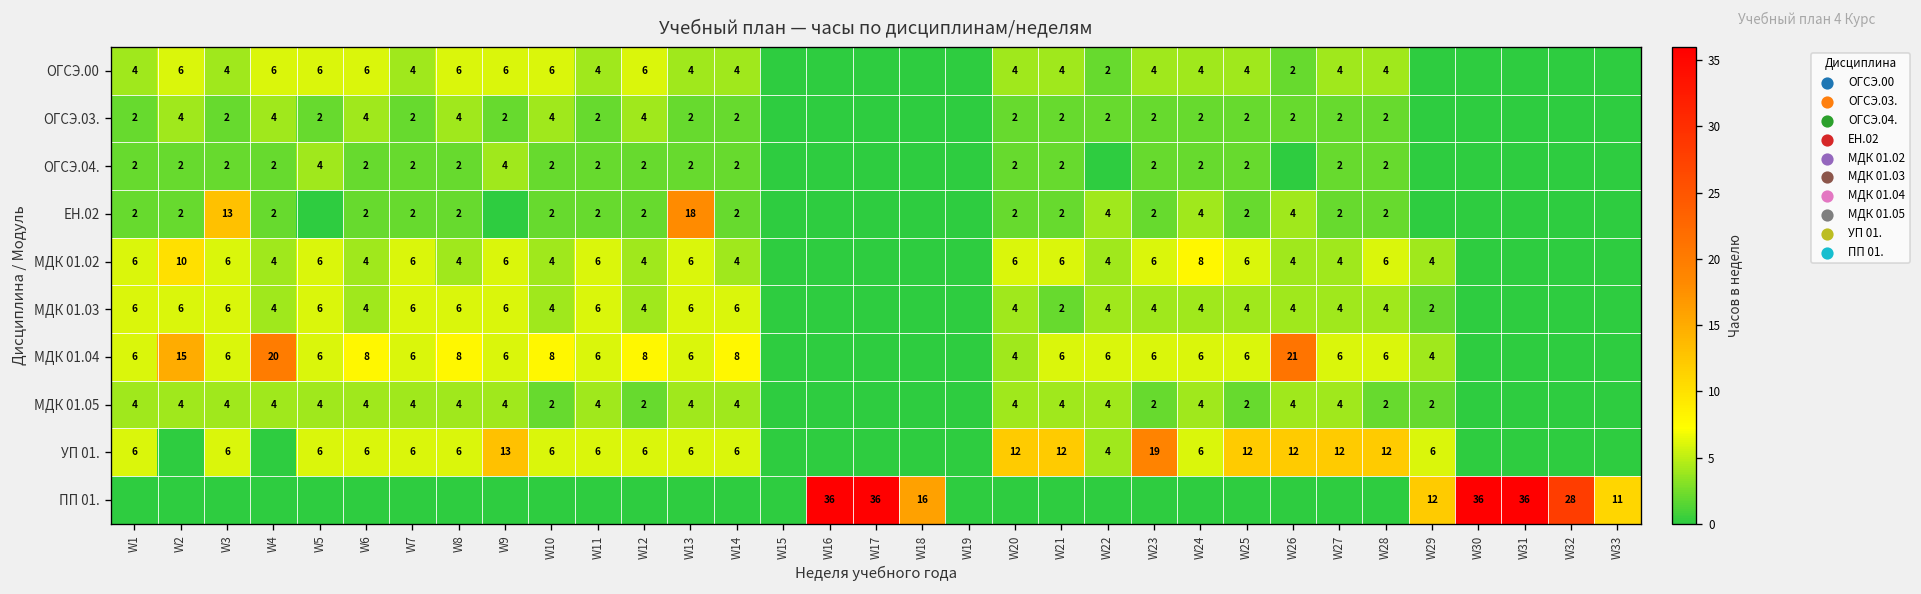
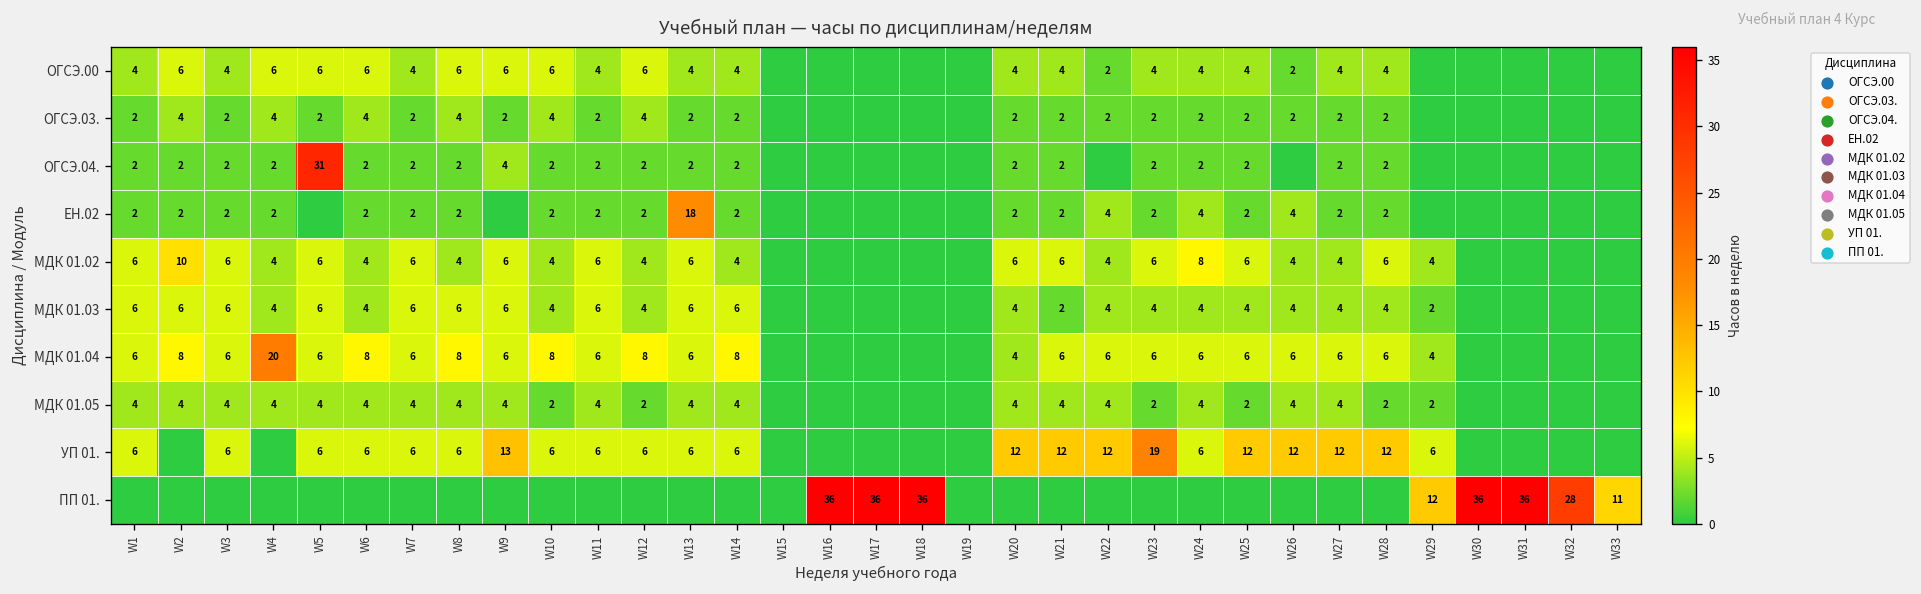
ОГСЭ.04., W5: 4 -> 31
ЕН.02, W3: 13 -> 2
МДК 01.04, W2: 15 -> 8
МДК 01.04, W26: 21 -> 6
УП 01., W22: 4 -> 12
ПП 01., W18: 16 -> 36
